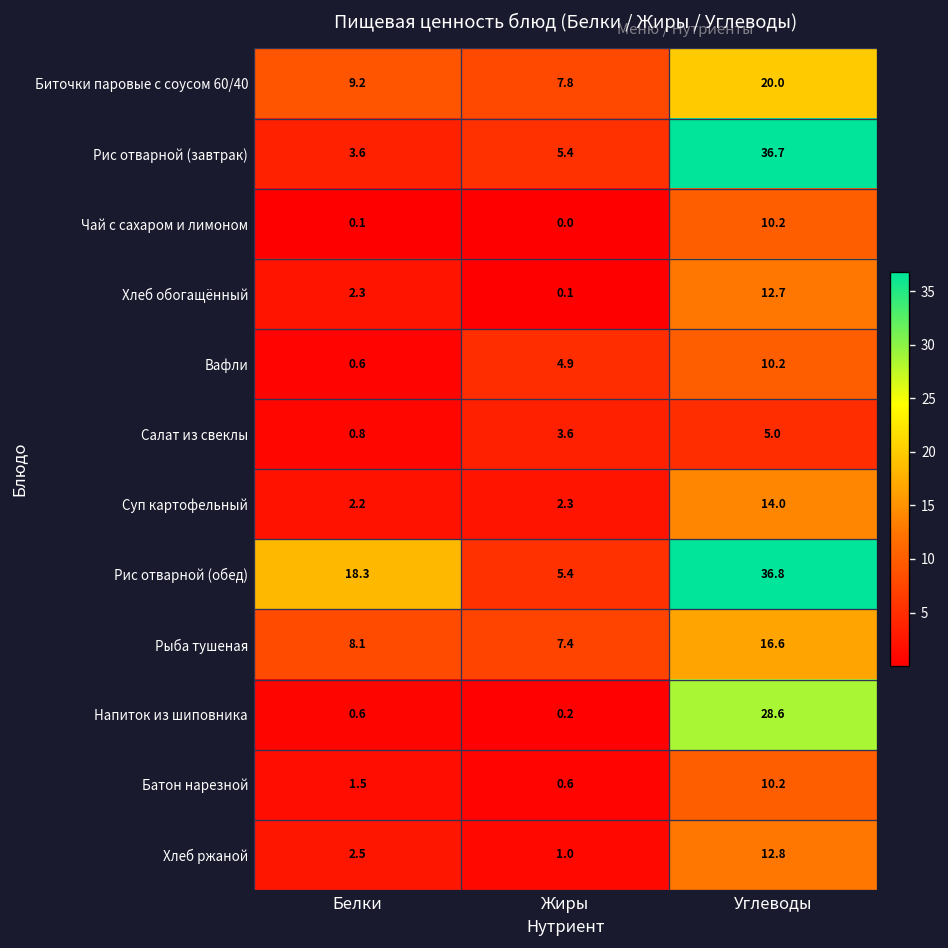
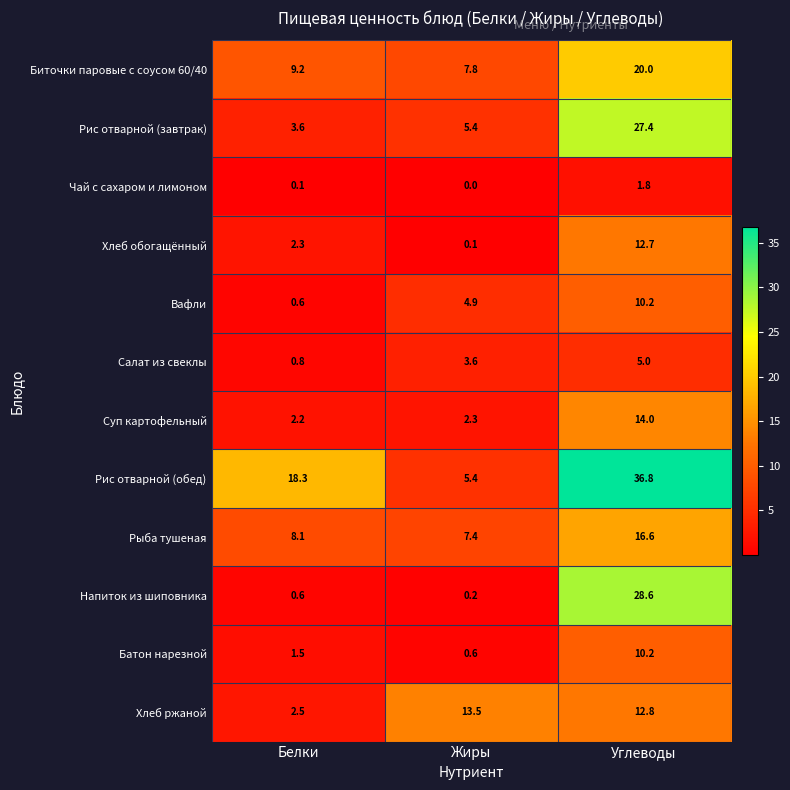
Рис отварной (завтрак), Углеводы: 36.7 -> 27.4
Чай с сахаром и лимоном, Углеводы: 10.2 -> 1.8
Хлеб ржаной, Жиры: 1.0 -> 13.5
